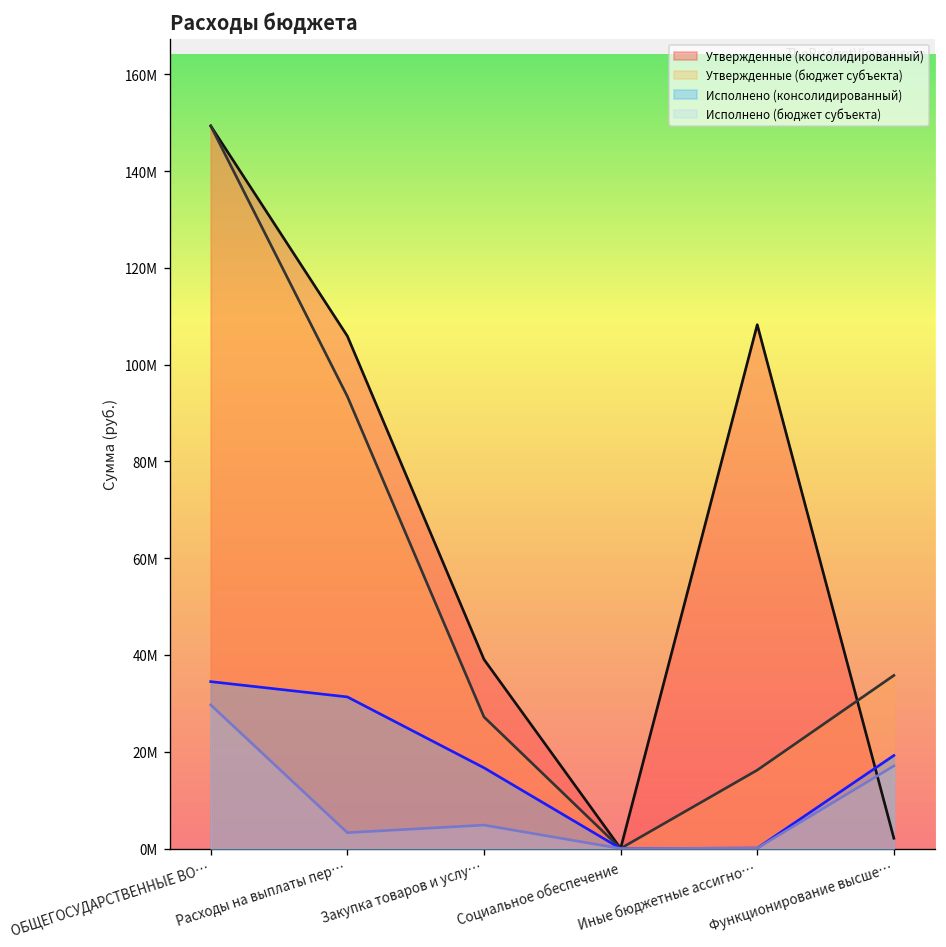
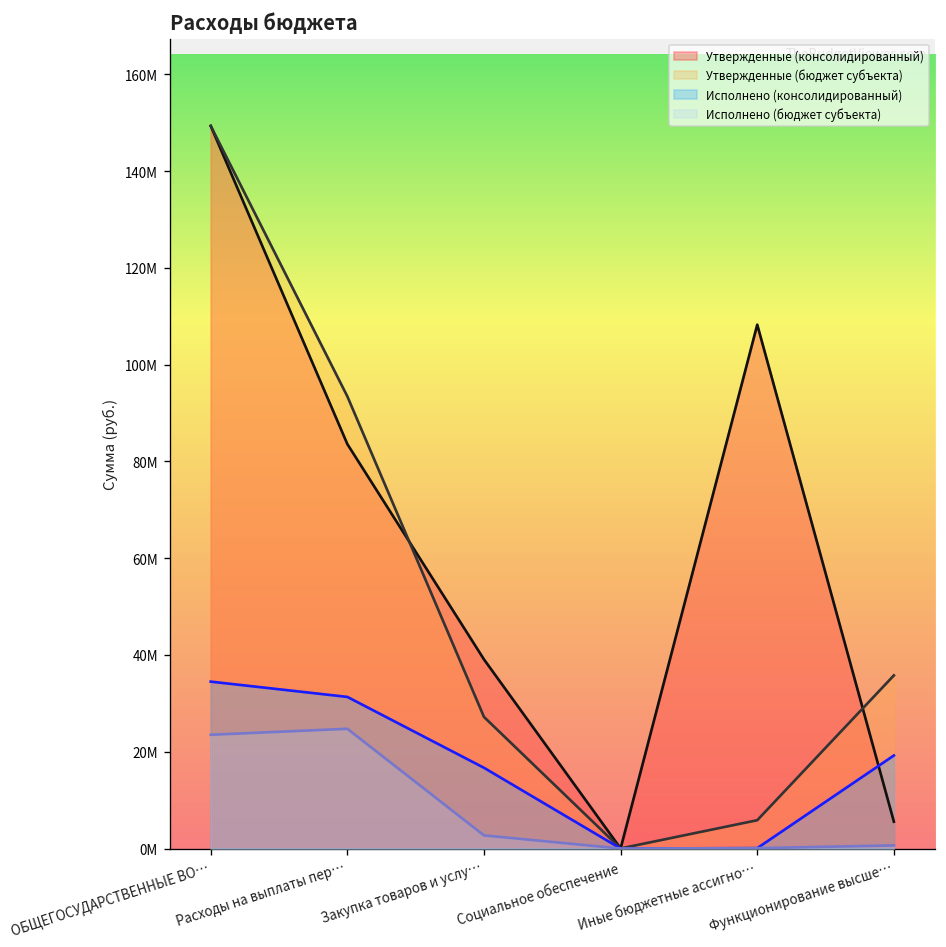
Исполнено (бюджет субъекта), ОБЩЕГОСУДАРСТВЕННЫЕ ВО…: 30000000 -> 24000000
Утвержденные (консолидированный), Расходы на выплаты пер…: 106000000 -> 84000000
Исполнено (бюджет субъекта), Расходы на выплаты пер…: 3000000 -> 25000000
Исполнено (бюджет субъекта), Закупка товаров и услу…: 5000000 -> 3000000
Утвержденные (бюджет субъекта), Иные бюджетные ассигно…: 16000000 -> 6000000
Утвержденные (консолидированный), Функционирование высше…: 2000000 -> 6000000
Исполнено (бюджет субъекта), Функционирование высше…: 17000000 -> 1000000
